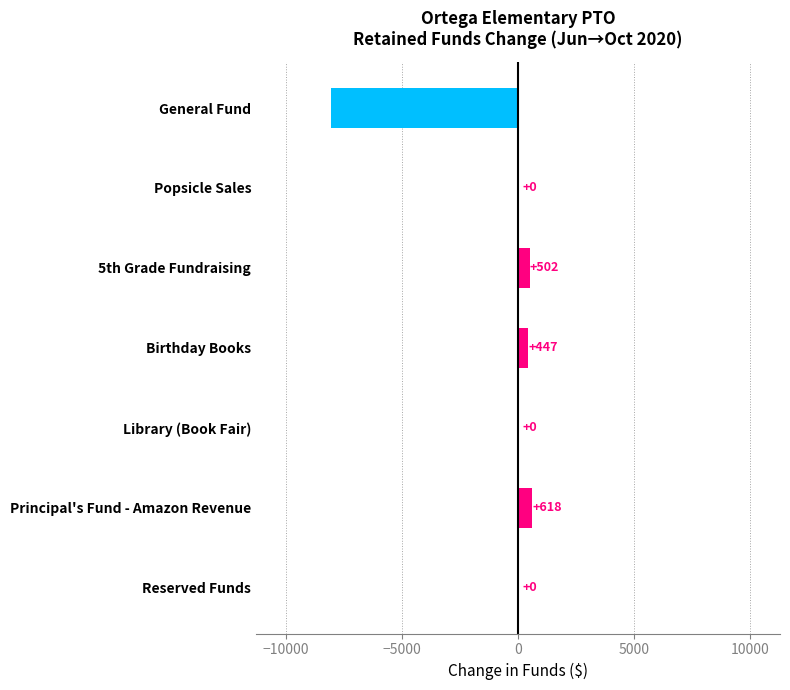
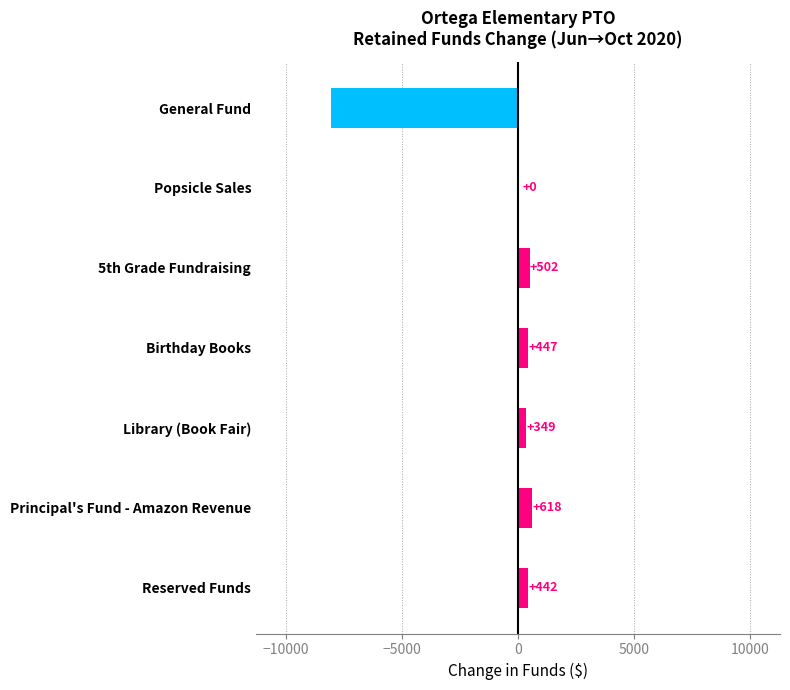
Library (Book Fair): +0 -> +349
Reserved Funds: +0 -> +442
